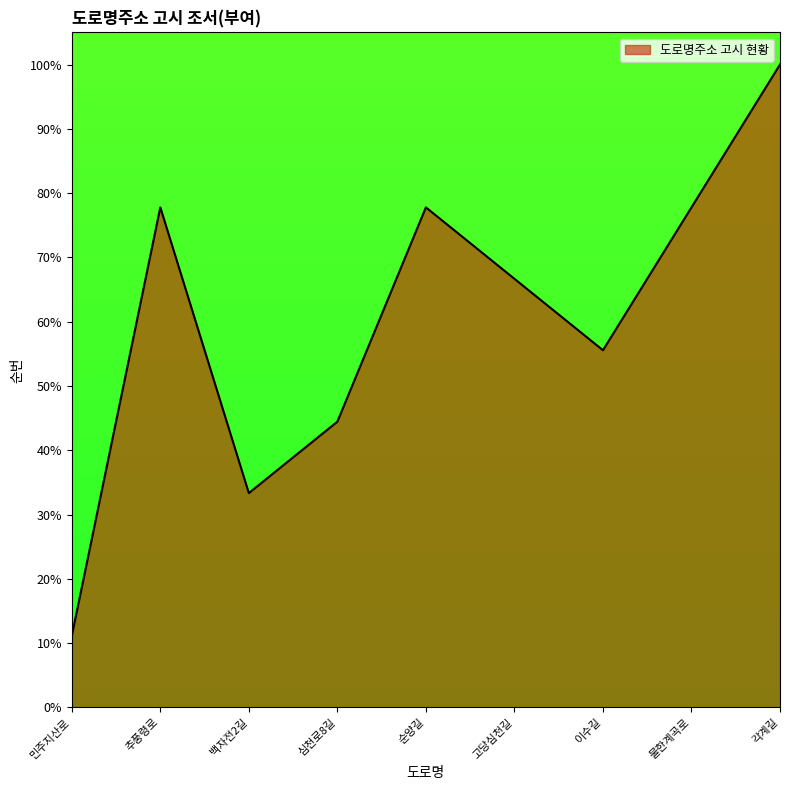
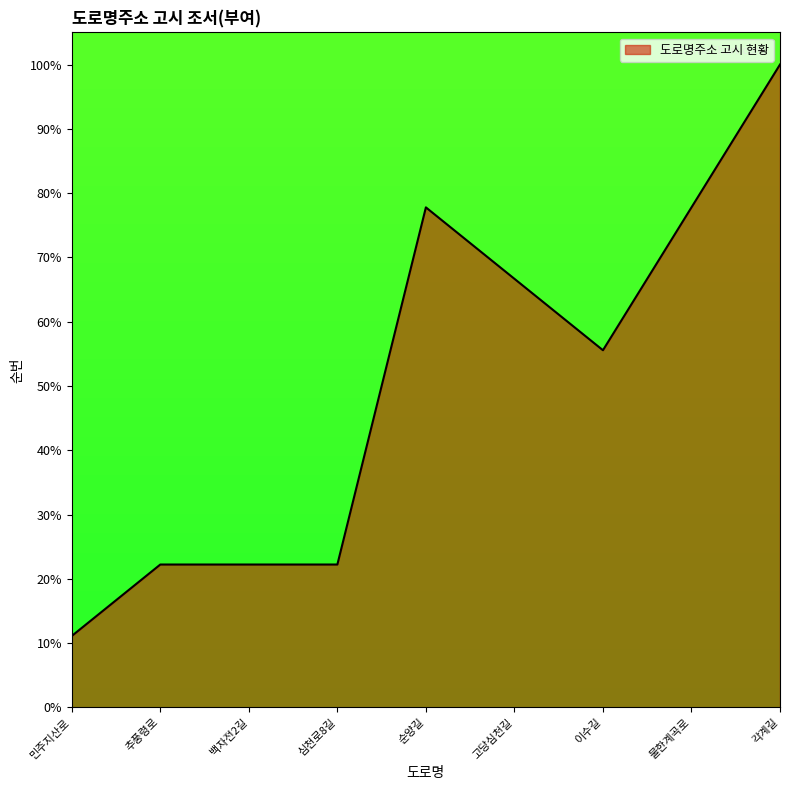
추풍령로: 78% -> 22%
백자전2길: 33% -> 22%
심천로8길: 44% -> 22%
